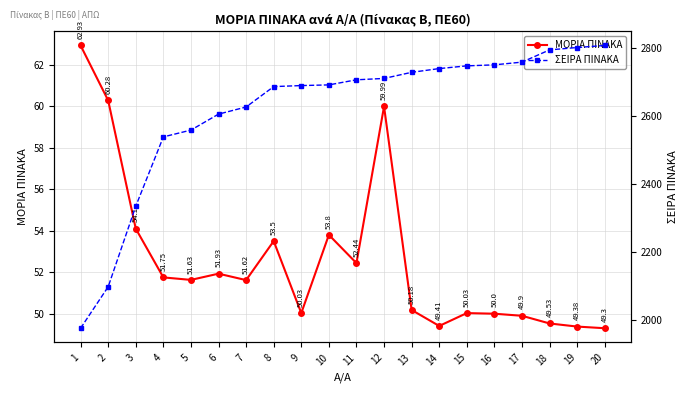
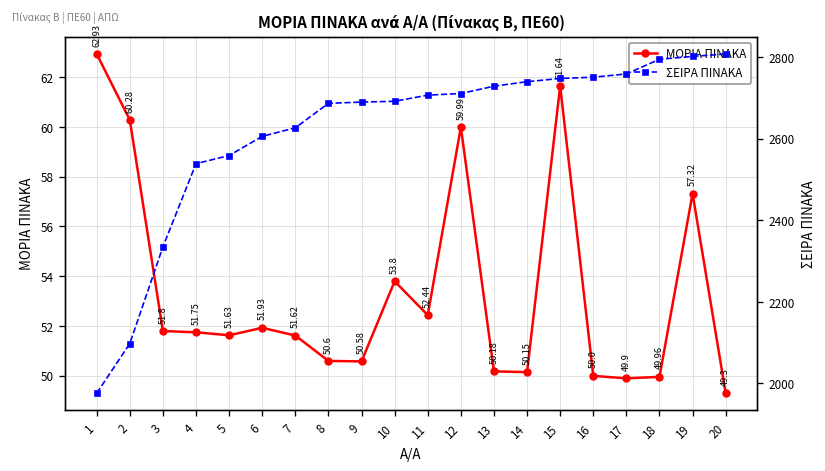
ΜΟΡΙΑ ΠΙΝΑΚΑ, 3: 54.1 -> 51.8
ΜΟΡΙΑ ΠΙΝΑΚΑ, 8: 53.5 -> 50.6
ΜΟΡΙΑ ΠΙΝΑΚΑ, 9: 50.03 -> 50.58
ΜΟΡΙΑ ΠΙΝΑΚΑ, 14: 49.41 -> 50.15
ΜΟΡΙΑ ΠΙΝΑΚΑ, 15: 50.03 -> 61.64
ΜΟΡΙΑ ΠΙΝΑΚΑ, 18: 49.53 -> 49.96
ΜΟΡΙΑ ΠΙΝΑΚΑ, 19: 49.38 -> 57.32
